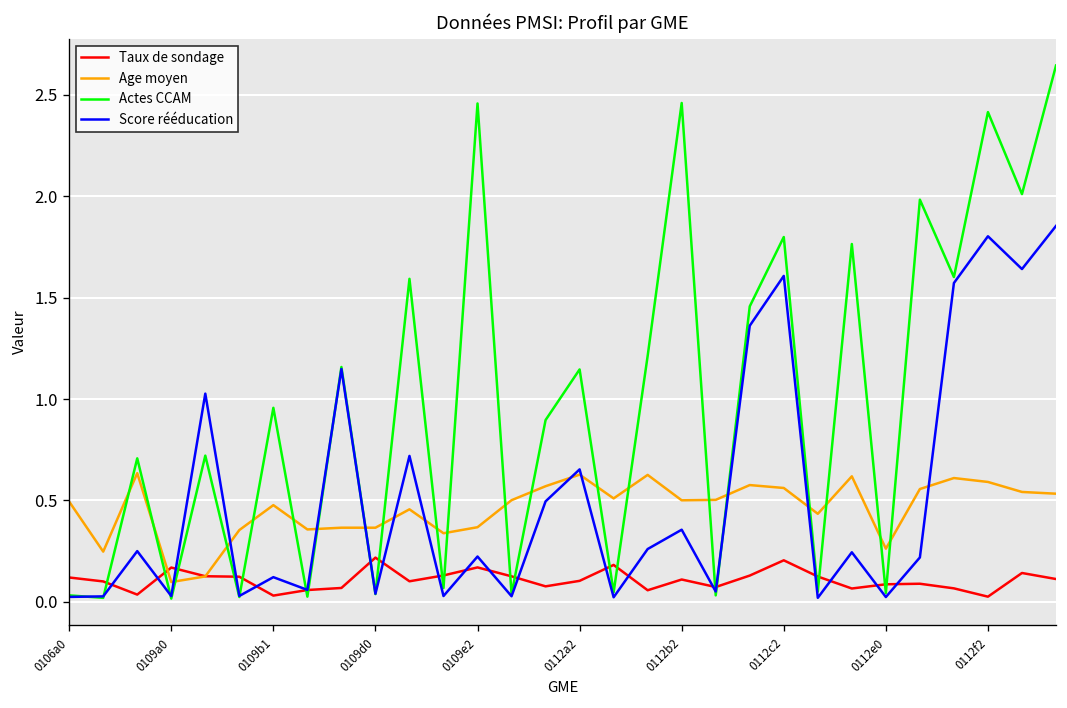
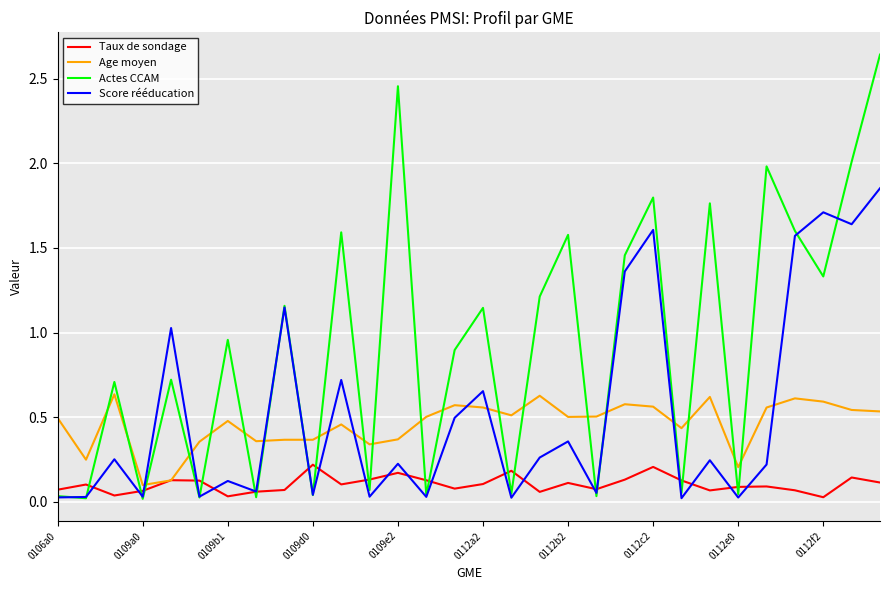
Taux de sondage, 0106a0: 0.12 -> 0.07
Taux de sondage, 0109a0: 0.17 -> 0.06
Age moyen, 0112a2: 0.63 -> 0.56
Actes CCAM, 0112b2: 2.46 -> 1.58
Age moyen, 0112e0: 0.26 -> 0.20
Actes CCAM, 0112f2: 2.41 -> 1.33
Score rééducation, 0112f2: 1.80 -> 1.71
